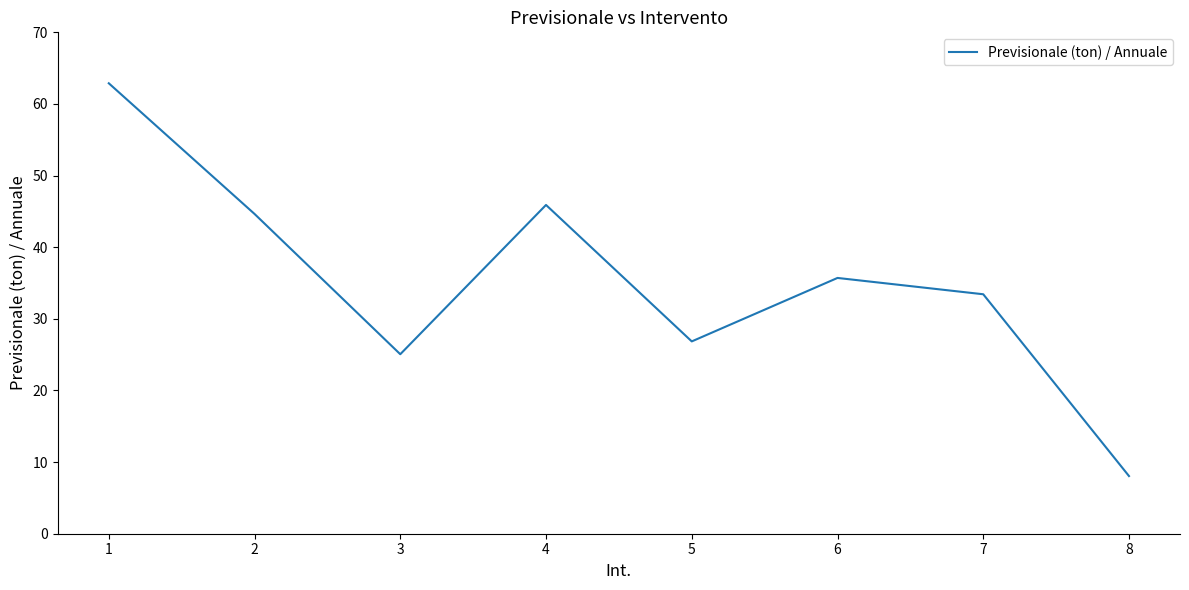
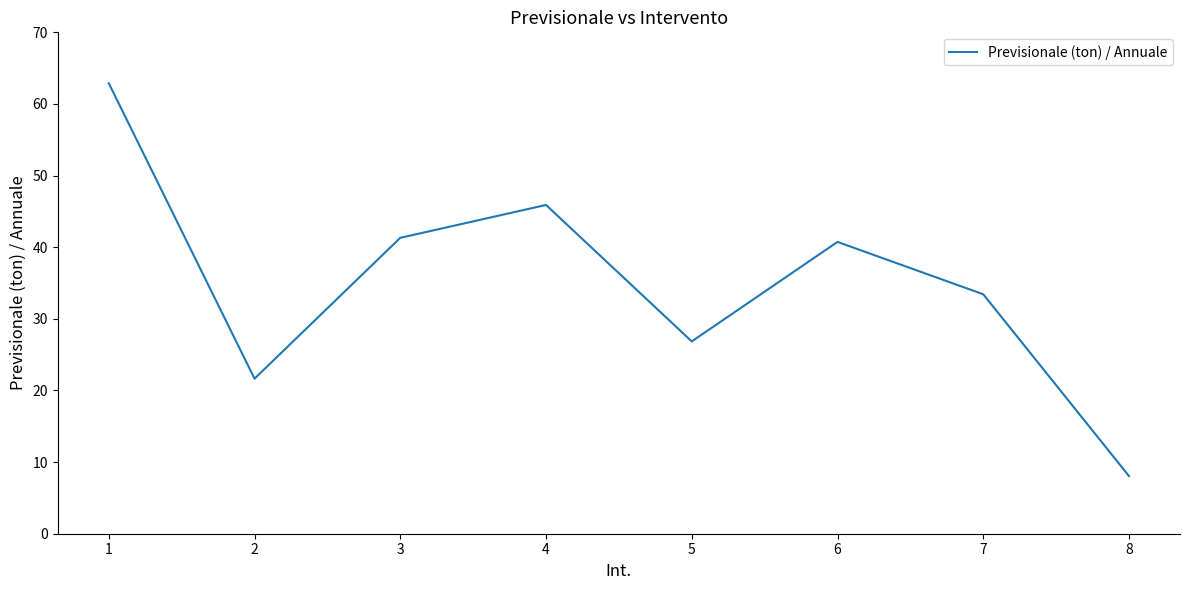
2: 45 -> 22
3: 25 -> 41
6: 36 -> 41
